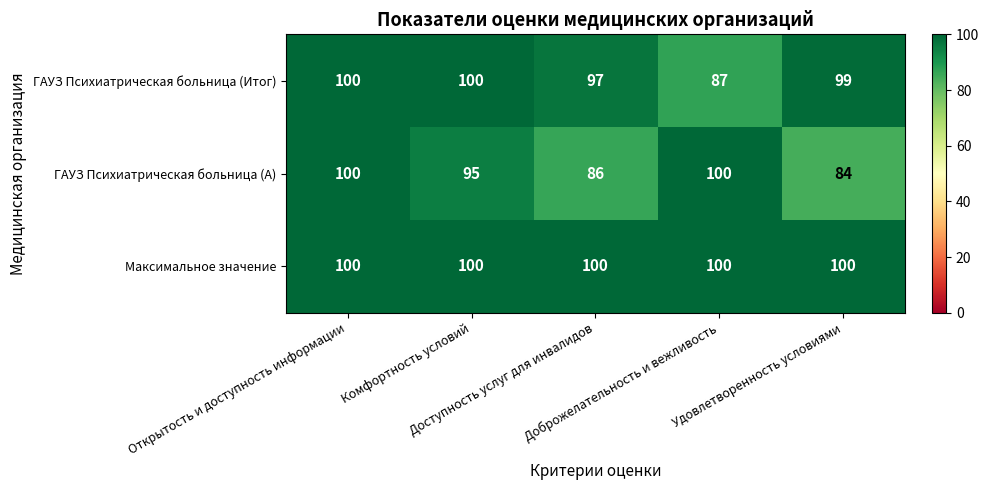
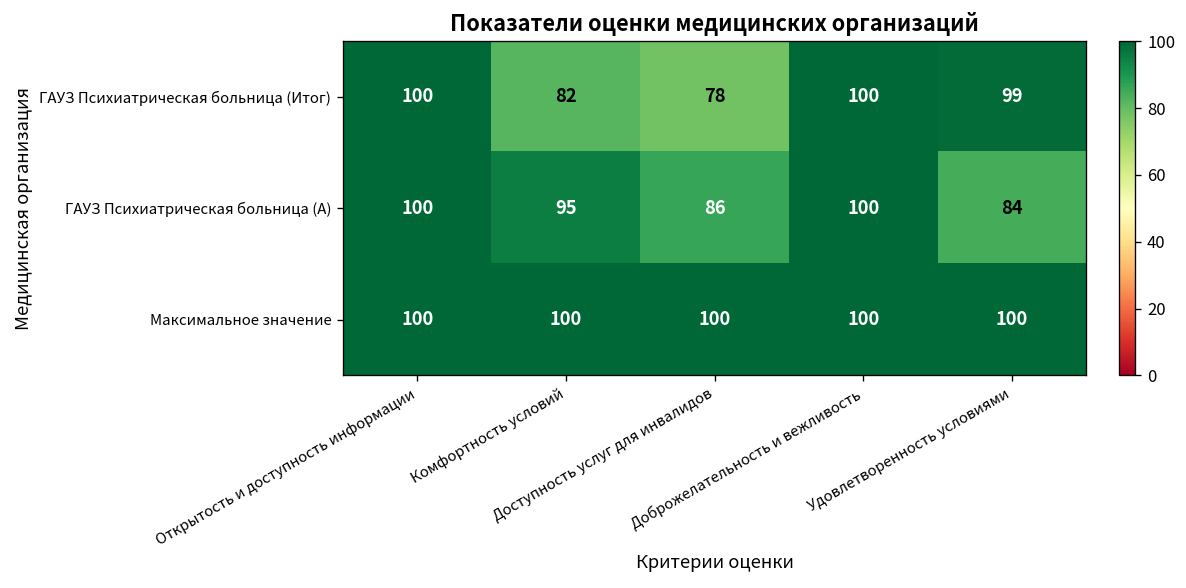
ГАУЗ Психиатрическая больница (Итог), Комфортность условий: 100 -> 82
ГАУЗ Психиатрическая больница (Итог), Доступность услуг для инвалидов: 97 -> 78
ГАУЗ Психиатрическая больница (Итог), Доброжелательность и вежливость: 87 -> 100
